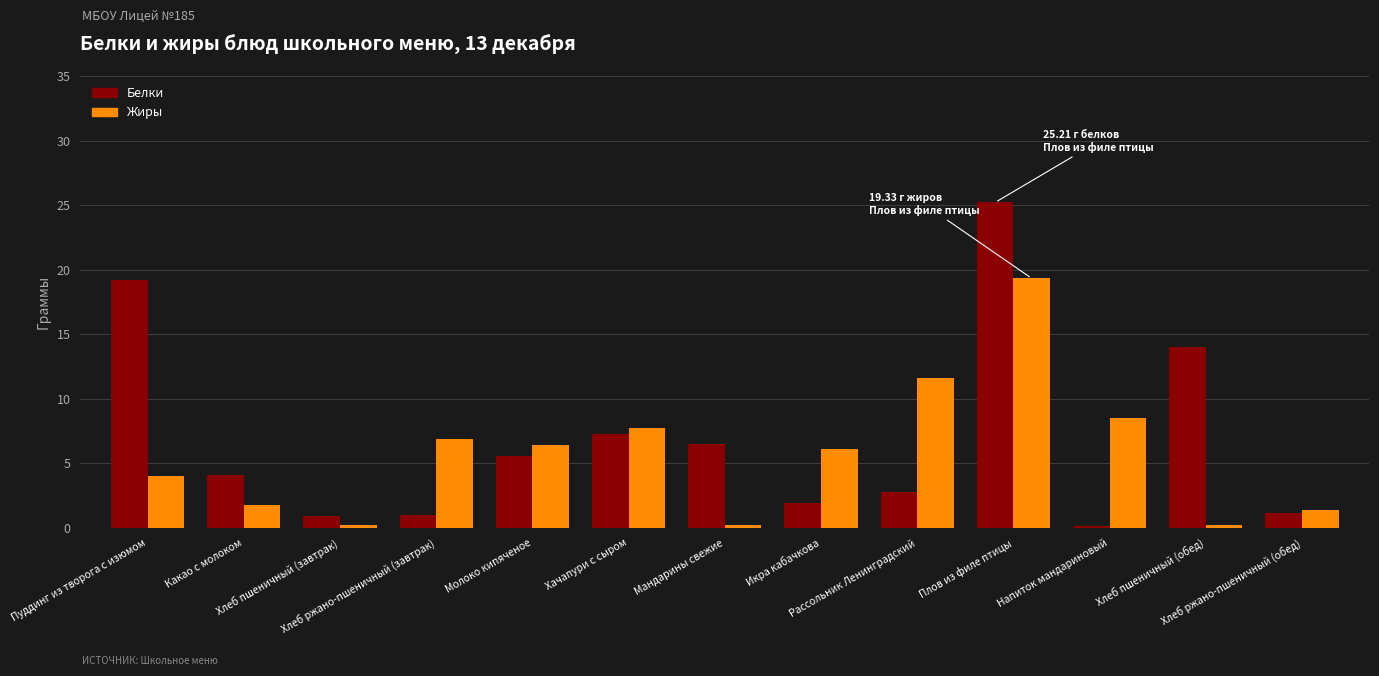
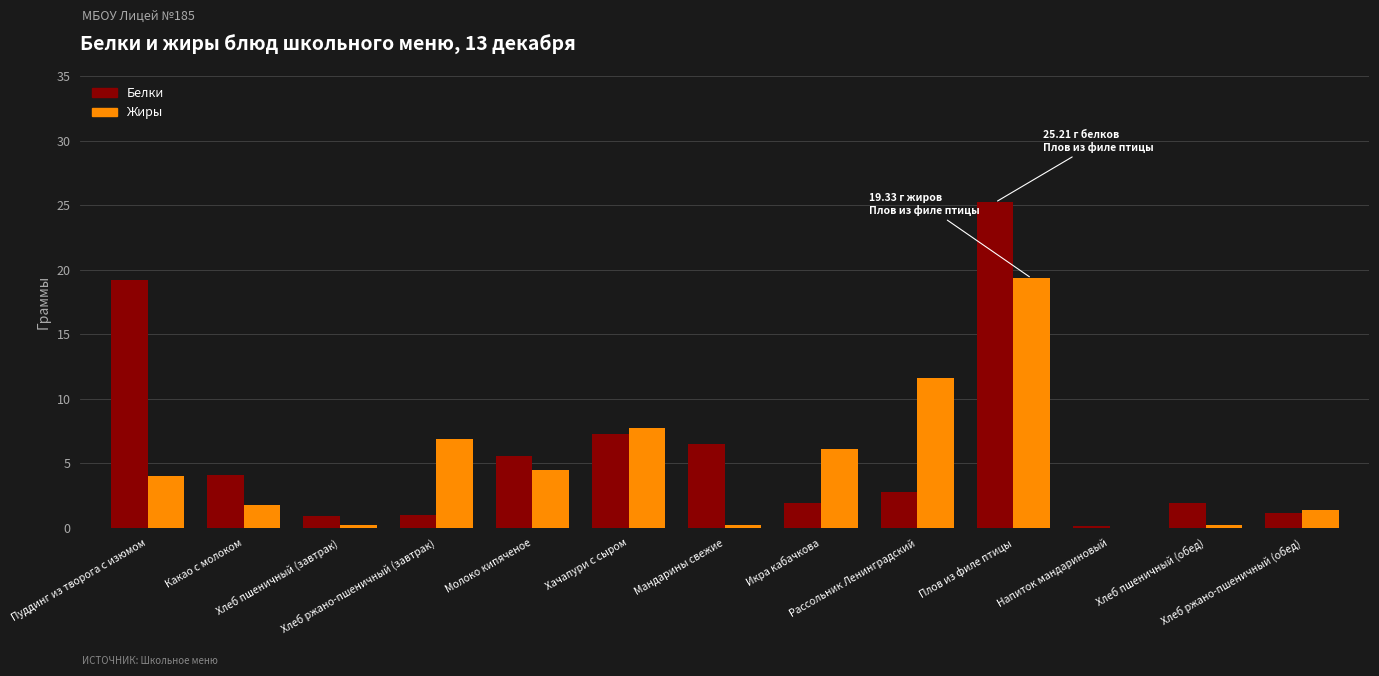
Жиры, Молоко кипяченое: 6.4 -> 4.5
Жиры, Напиток мандариновый: 8.5 -> 0.0
Белки, Хлеб пшеничный (обед): 14.0 -> 1.9
